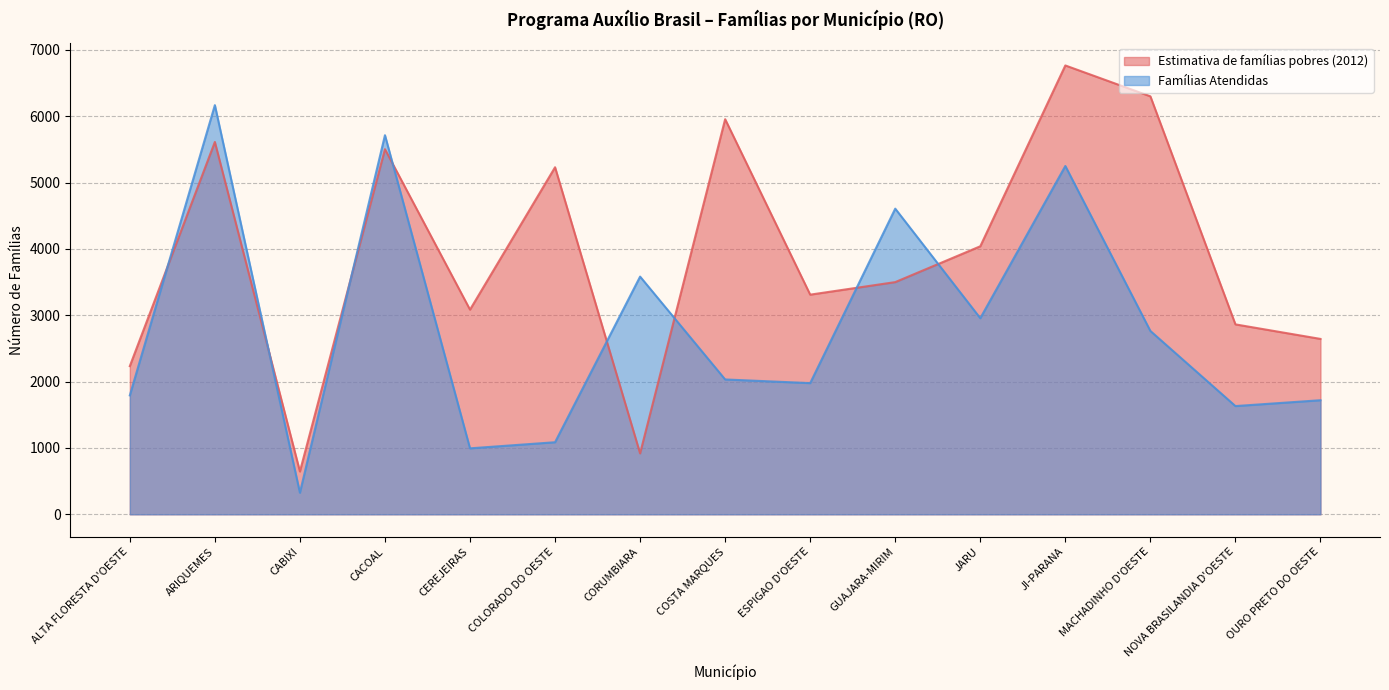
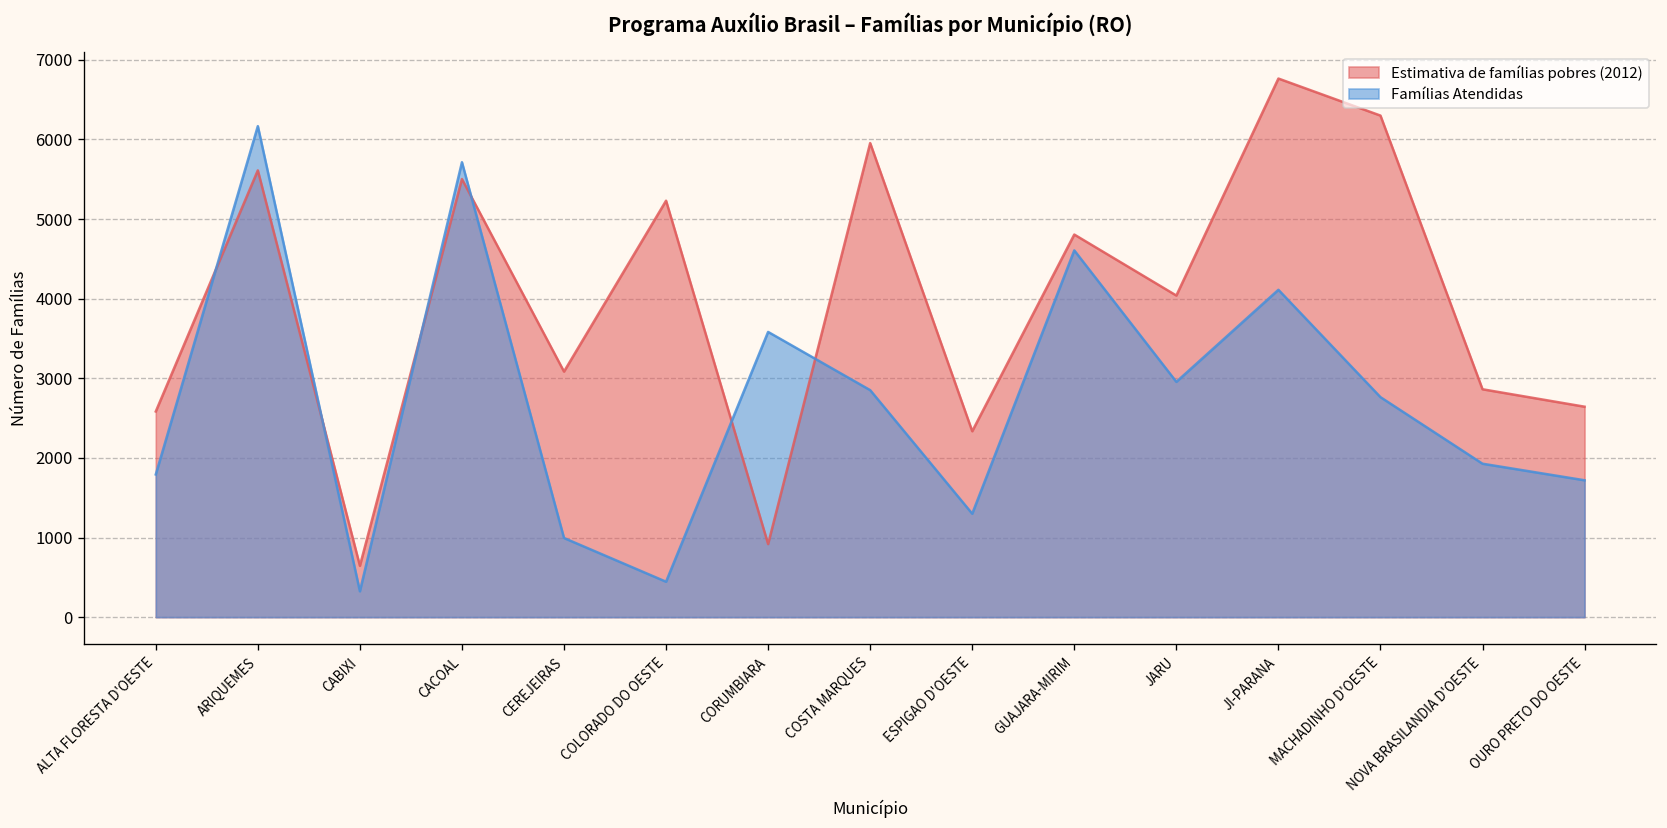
Estimativa de famílias pobres (2012), ALTA FLORESTA D'OESTE: 2200 -> 2600
Famílias Atendidas, COLORADO DO OESTE: 1100 -> 400
Famílias Atendidas, COSTA MARQUES: 2000 -> 2900
Estimativa de famílias pobres (2012), ESPIGAO D'OESTE: 3300 -> 2300
Famílias Atendidas, ESPIGAO D'OESTE: 2000 -> 1300
Estimativa de famílias pobres (2012), GUAJARA-MIRIM: 3500 -> 4800
Famílias Atendidas, JI-PARANA: 5200 -> 4100
Famílias Atendidas, NOVA BRASILANDIA D'OESTE: 1600 -> 1900
